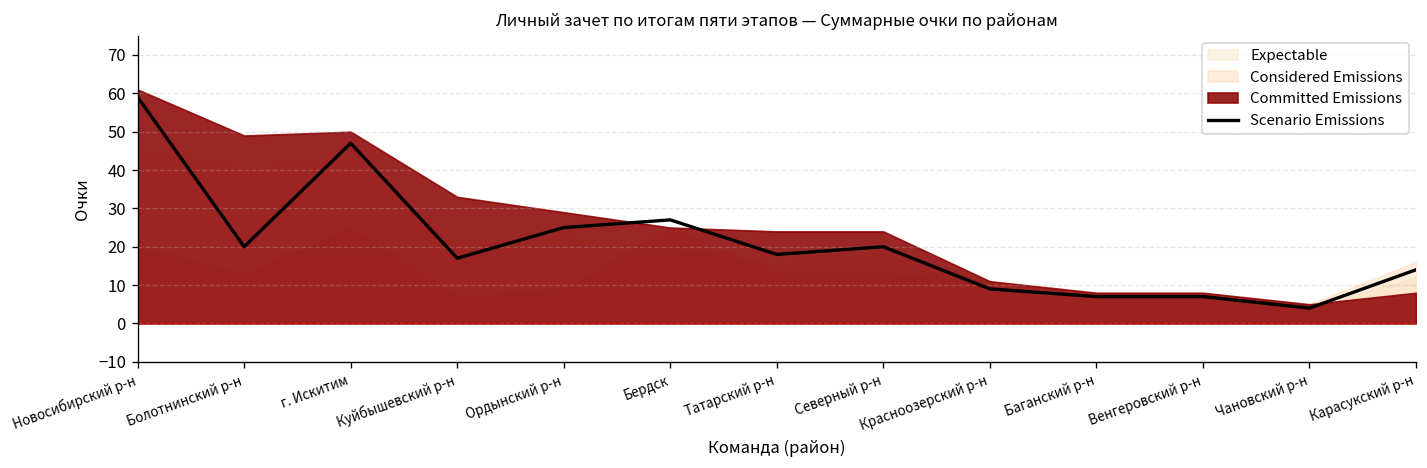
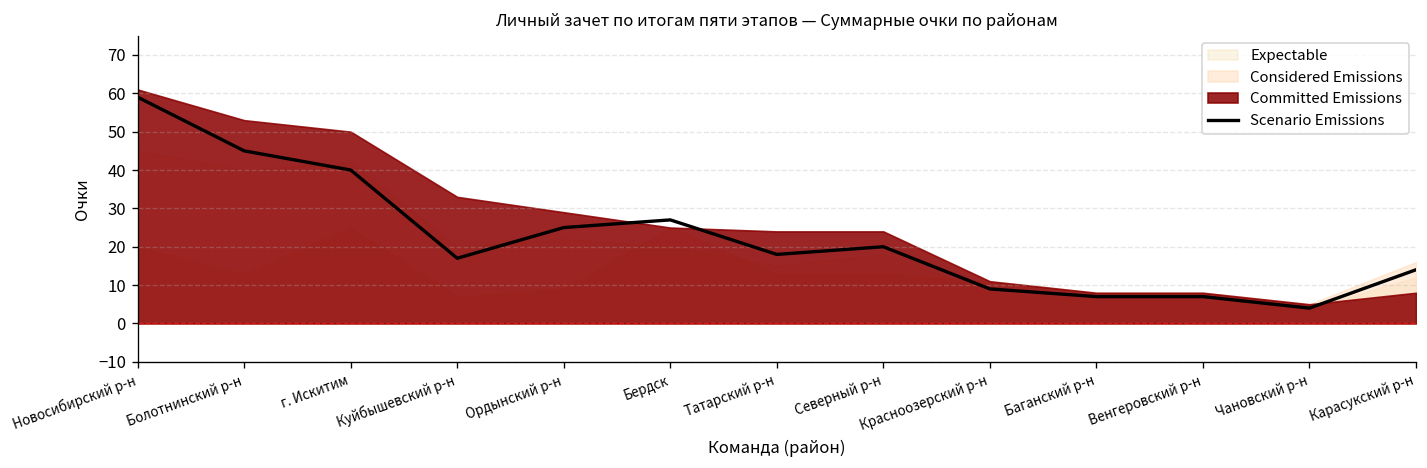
Scenario Emissions, Болотнинский р-н: 20 -> 45
Committed Emissions, Болотнинский р-н: 49 -> 53
Scenario Emissions, г. Искитим: 47 -> 40
